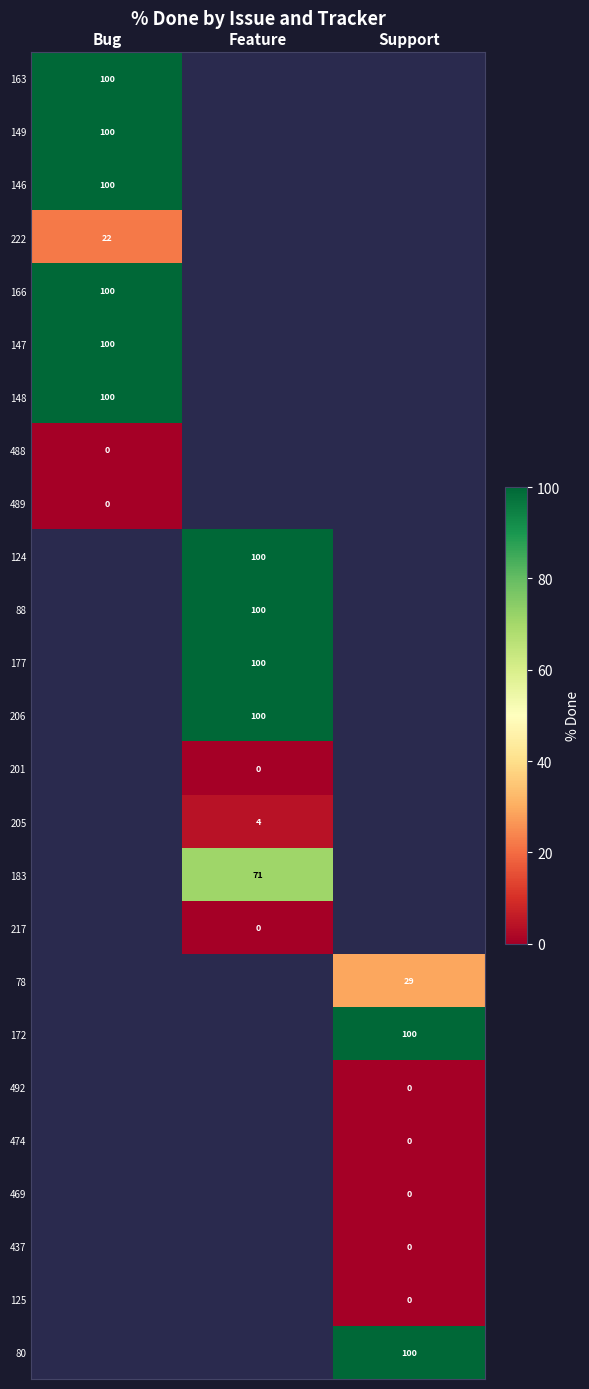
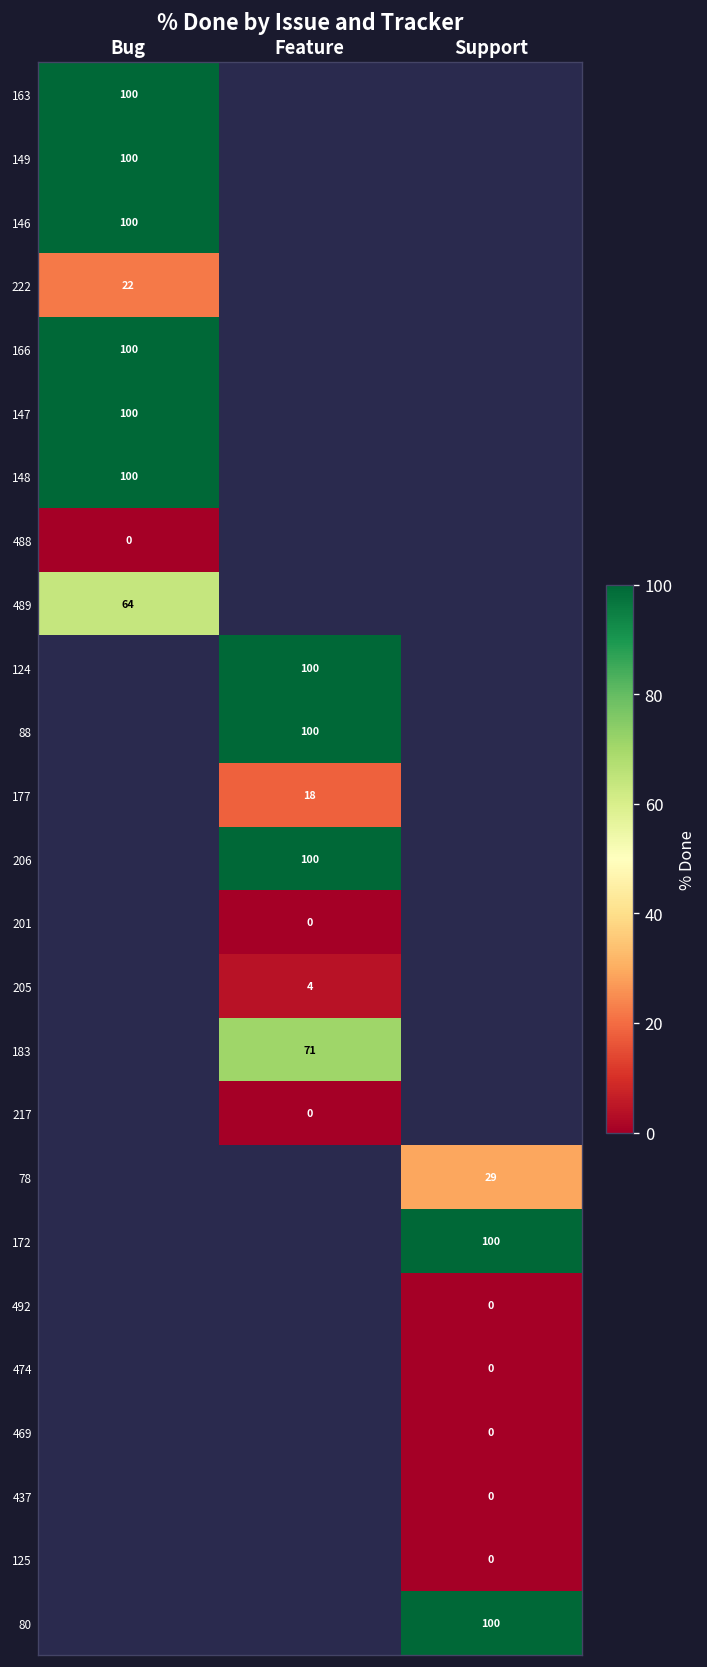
489, Bug: 0 -> 64
177, Feature: 100 -> 18
